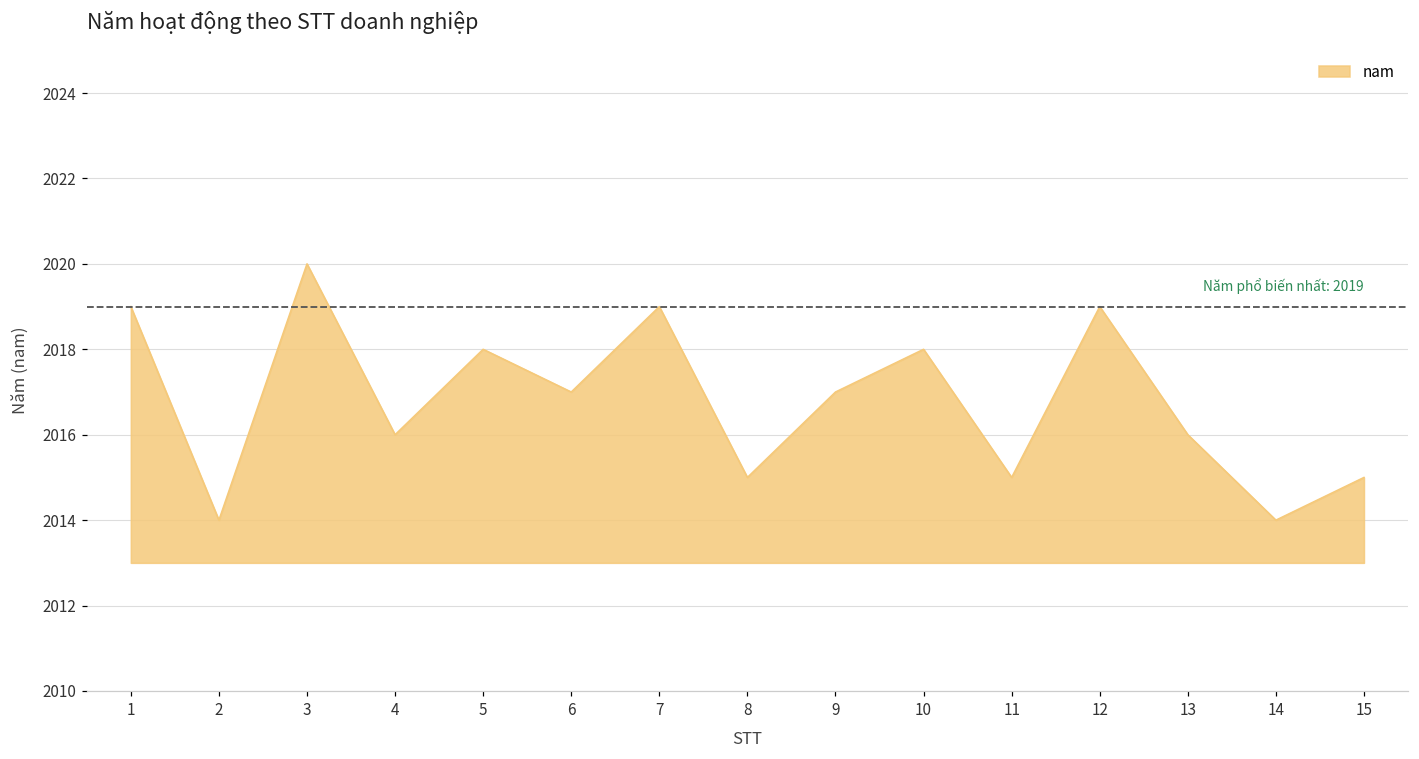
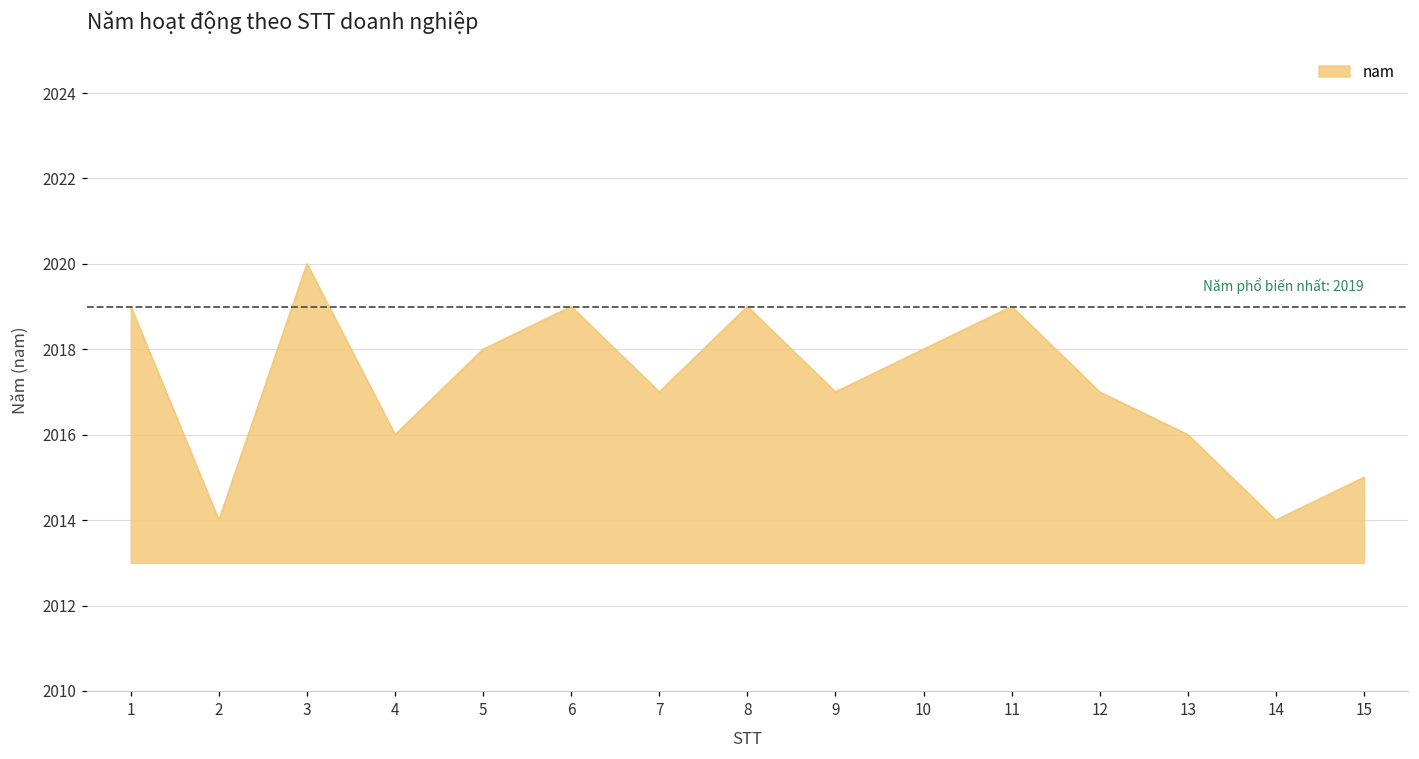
6: 2017 -> 2019
7: 2019 -> 2017
8: 2015 -> 2019
11: 2015 -> 2019
12: 2019 -> 2017
